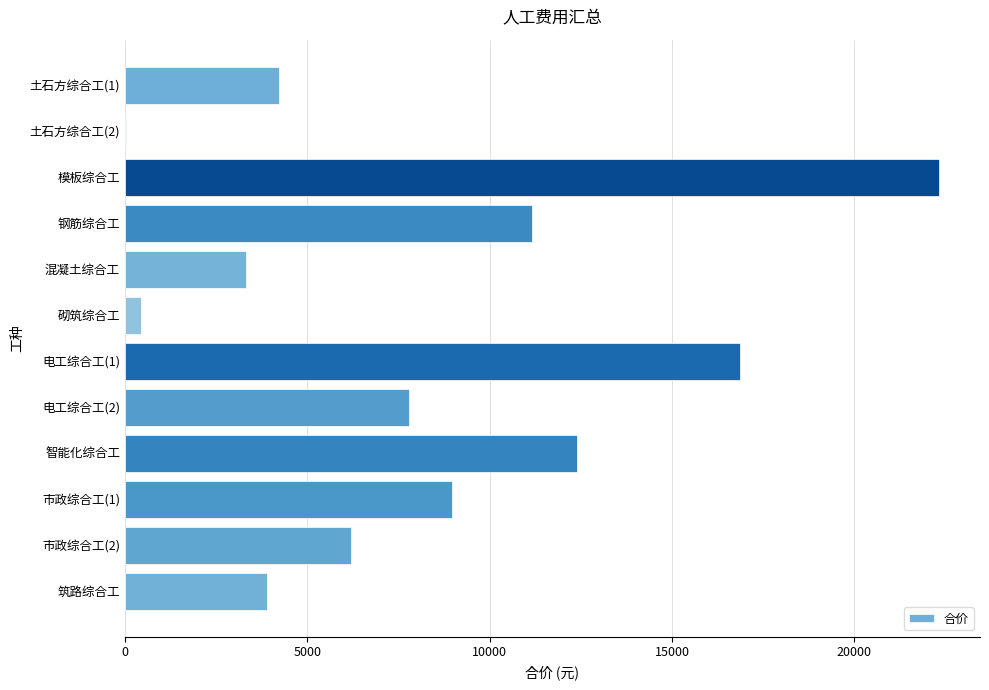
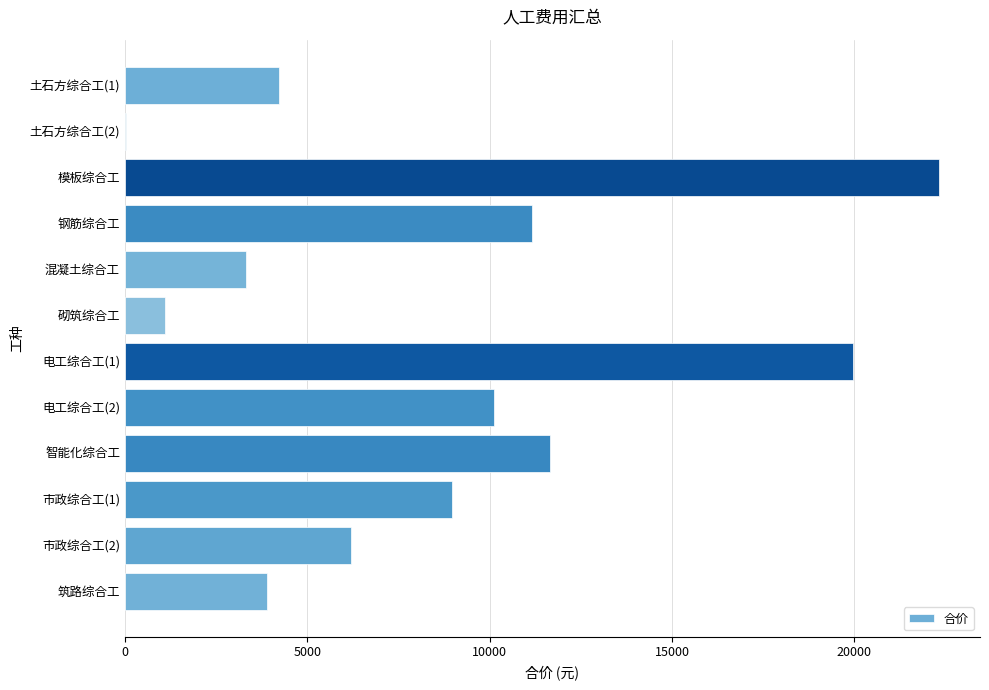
砌筑综合工: 400 -> 1100
电工综合工(1): 16900 -> 20000
电工综合工(2): 7800 -> 10100
智能化综合工: 12400 -> 11700
